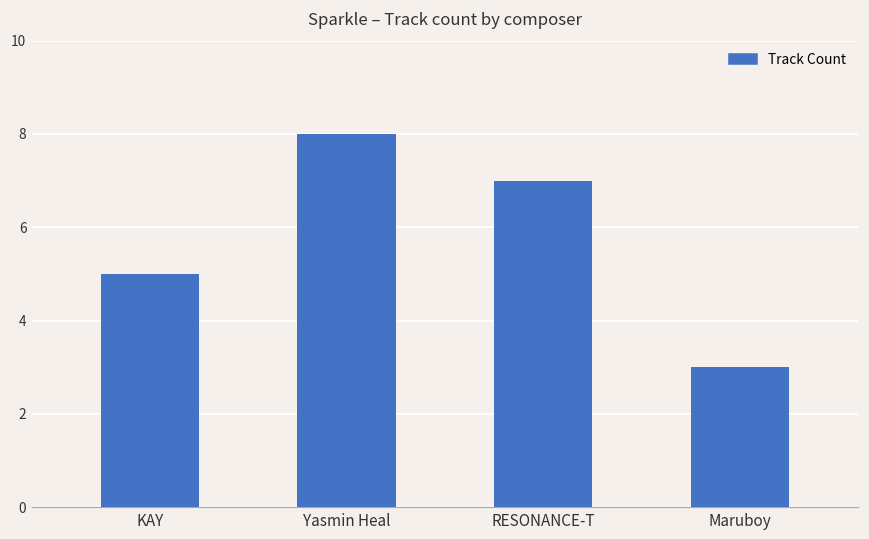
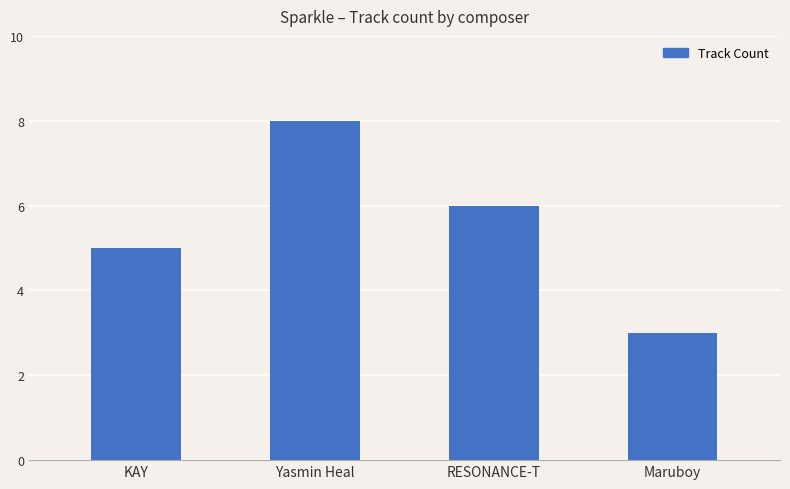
RESONANCE-T: 7 -> 6
